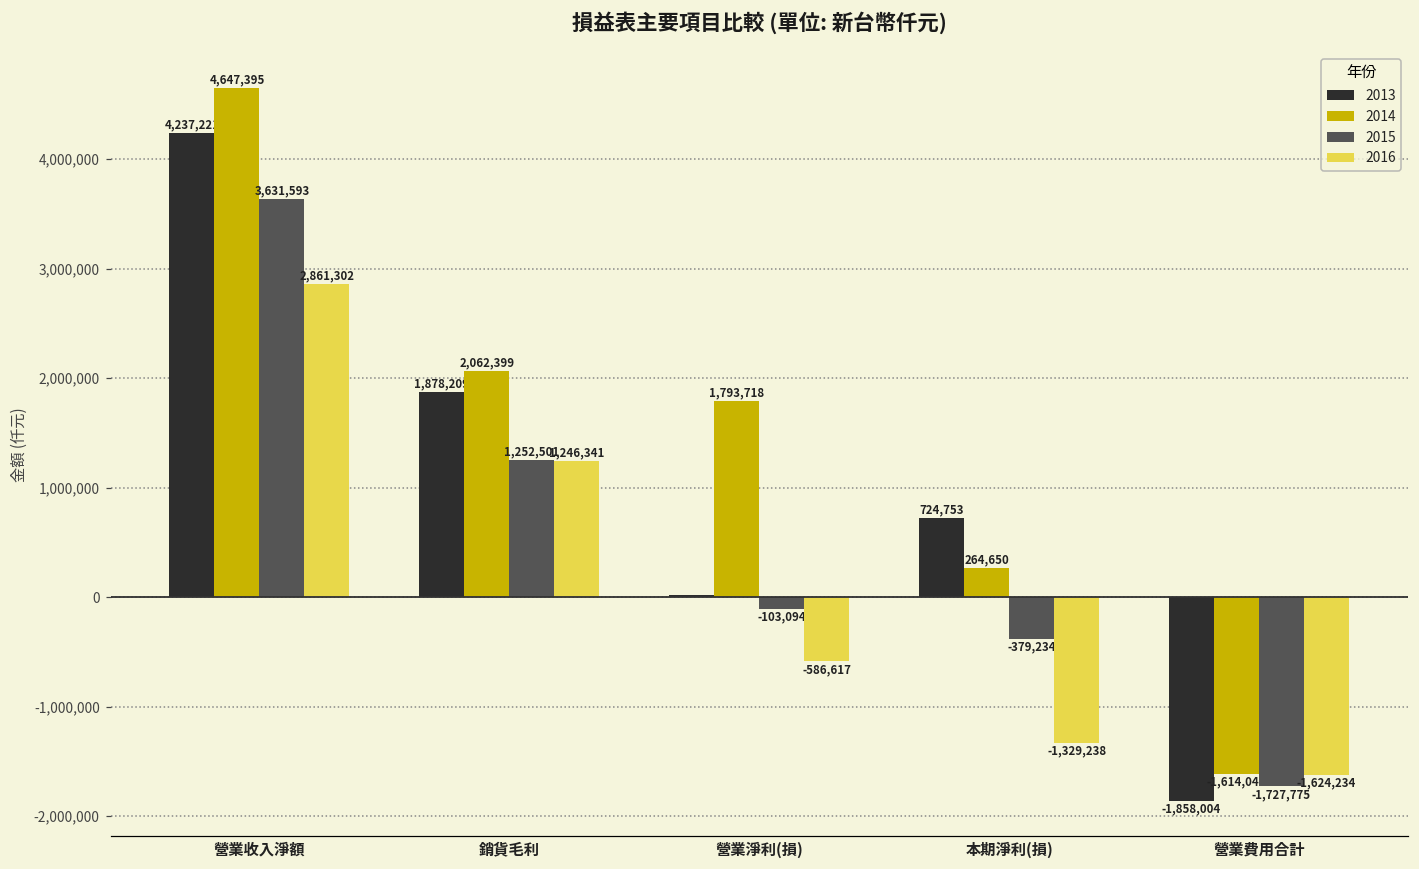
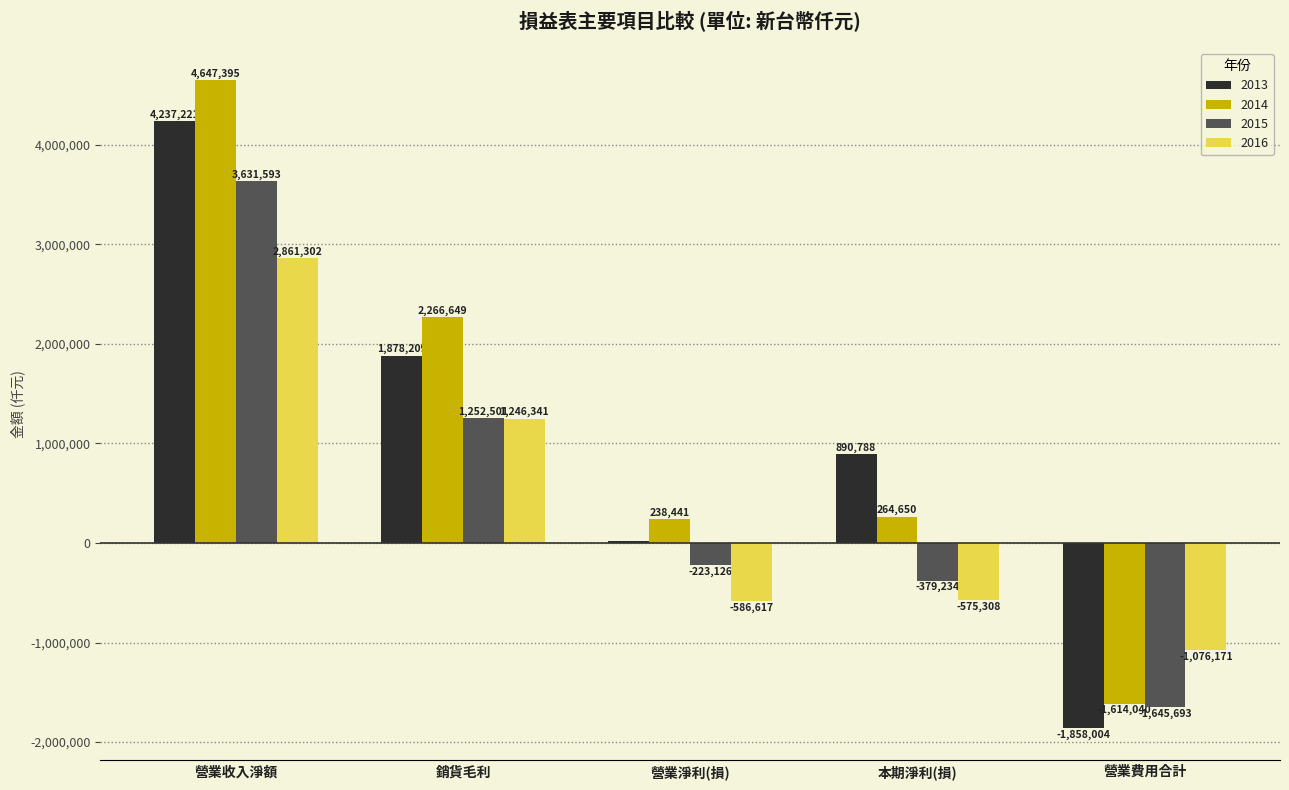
2014, 銷貨毛利: 2,062,399 -> 2,266,649
2014, 營業淨利(損): 1,793,718 -> 238,441
2015, 營業淨利(損): -103,094 -> -223,126
2013, 本期淨利(損): 724,753 -> 890,788
2016, 本期淨利(損): -1,329,238 -> -575,308
2015, 營業費用合計: -1,727,775 -> -1,645,693
2016, 營業費用合計: -1,624,234 -> -1,076,171
